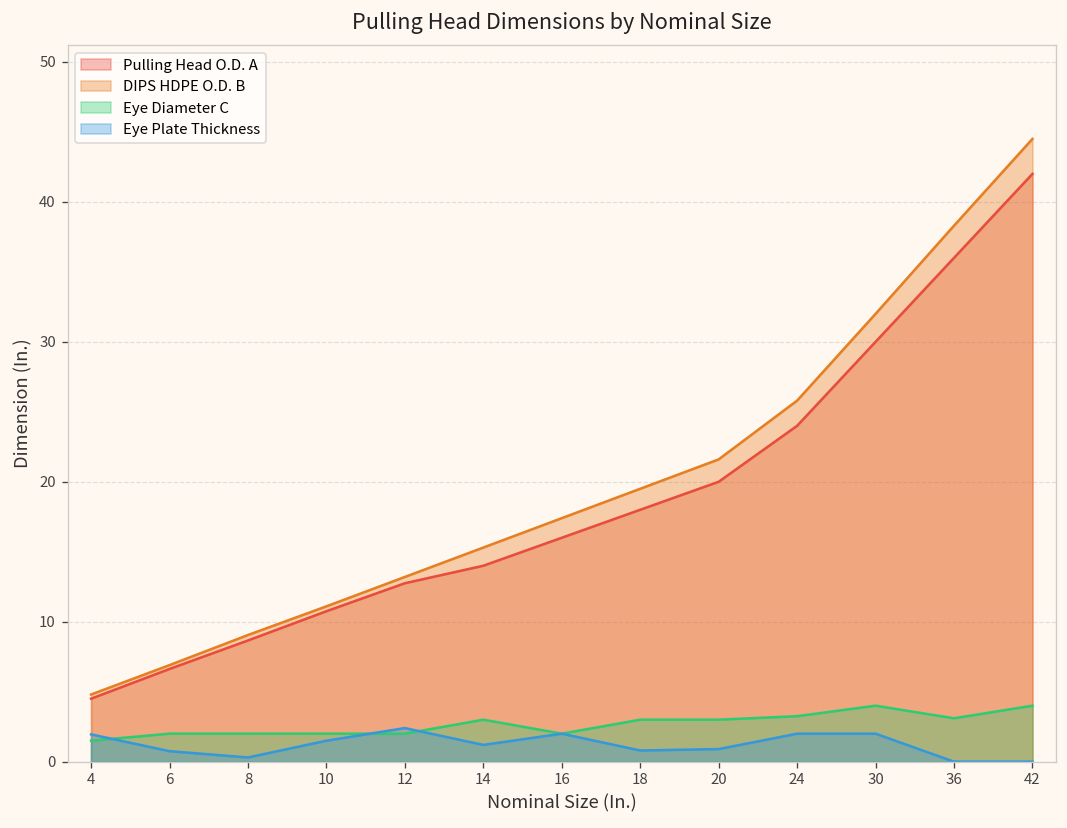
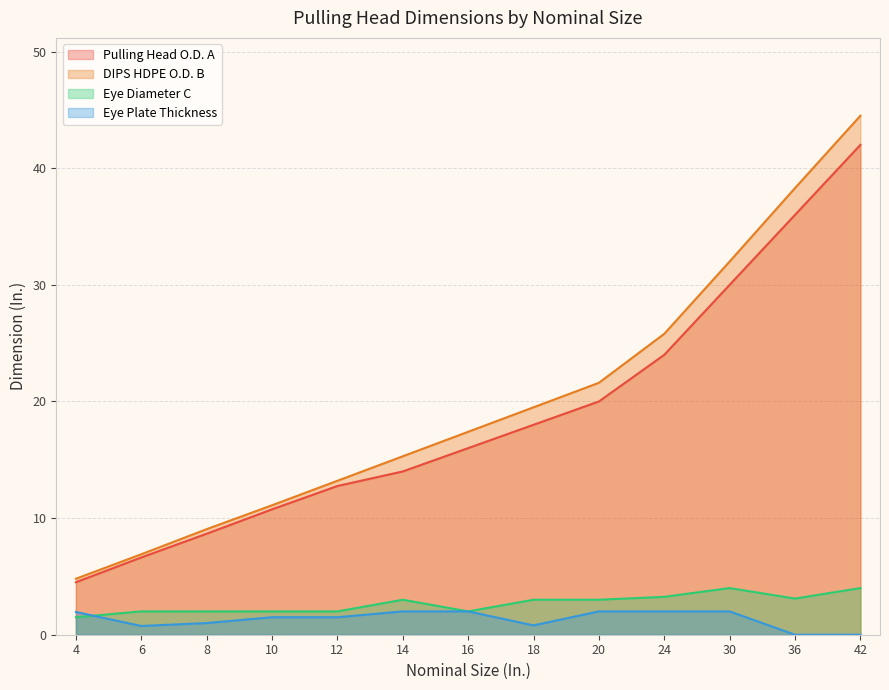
Eye Plate Thickness, 8: 0.3 -> 1.0
Eye Plate Thickness, 12: 2.4 -> 1.5
Eye Plate Thickness, 14: 1.2 -> 2.0
Eye Plate Thickness, 20: 0.9 -> 2.0
